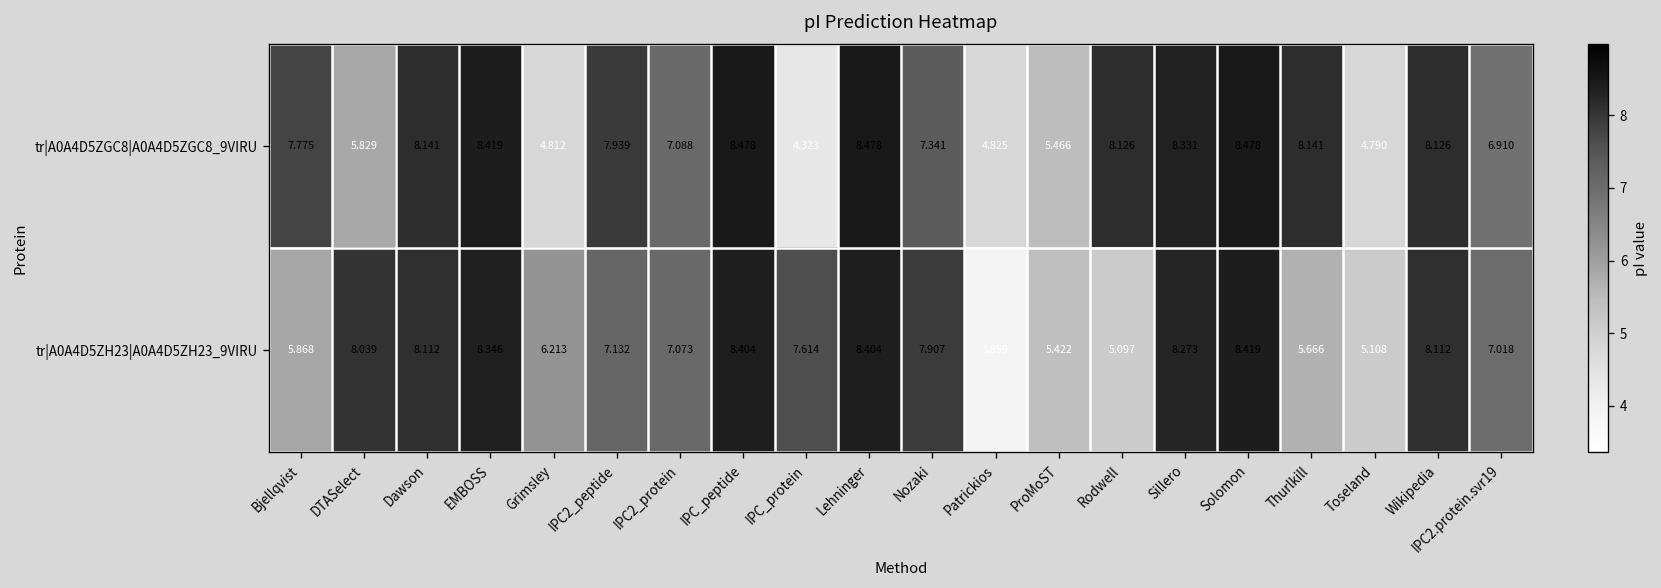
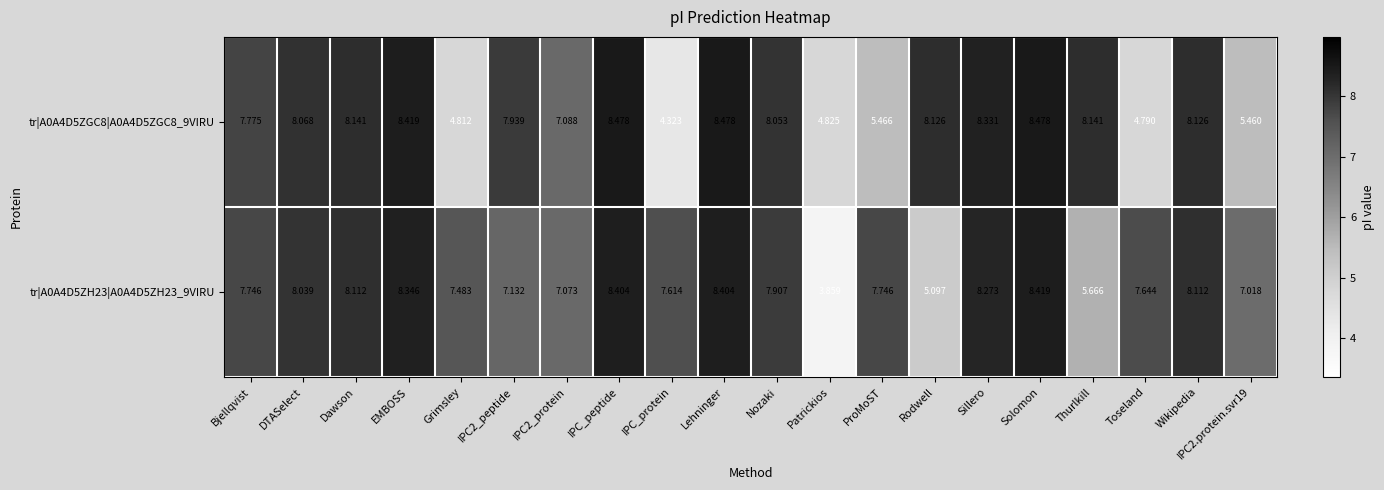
tr|A0A4D5ZGC8|A0A4D5ZGC8_9VIRU, DTASelect: 5.829 -> 8.068
tr|A0A4D5ZGC8|A0A4D5ZGC8_9VIRU, Nozaki: 7.341 -> 8.053
tr|A0A4D5ZGC8|A0A4D5ZGC8_9VIRU, IPC2.protein.svr19: 6.910 -> 5.460
tr|A0A4D5ZH23|A0A4D5ZH23_9VIRU, Bjellqvist: 5.868 -> 7.746
tr|A0A4D5ZH23|A0A4D5ZH23_9VIRU, Grimsley: 6.213 -> 7.483
tr|A0A4D5ZH23|A0A4D5ZH23_9VIRU, ProMoST: 5.422 -> 7.746
tr|A0A4D5ZH23|A0A4D5ZH23_9VIRU, Toseland: 5.108 -> 7.644
